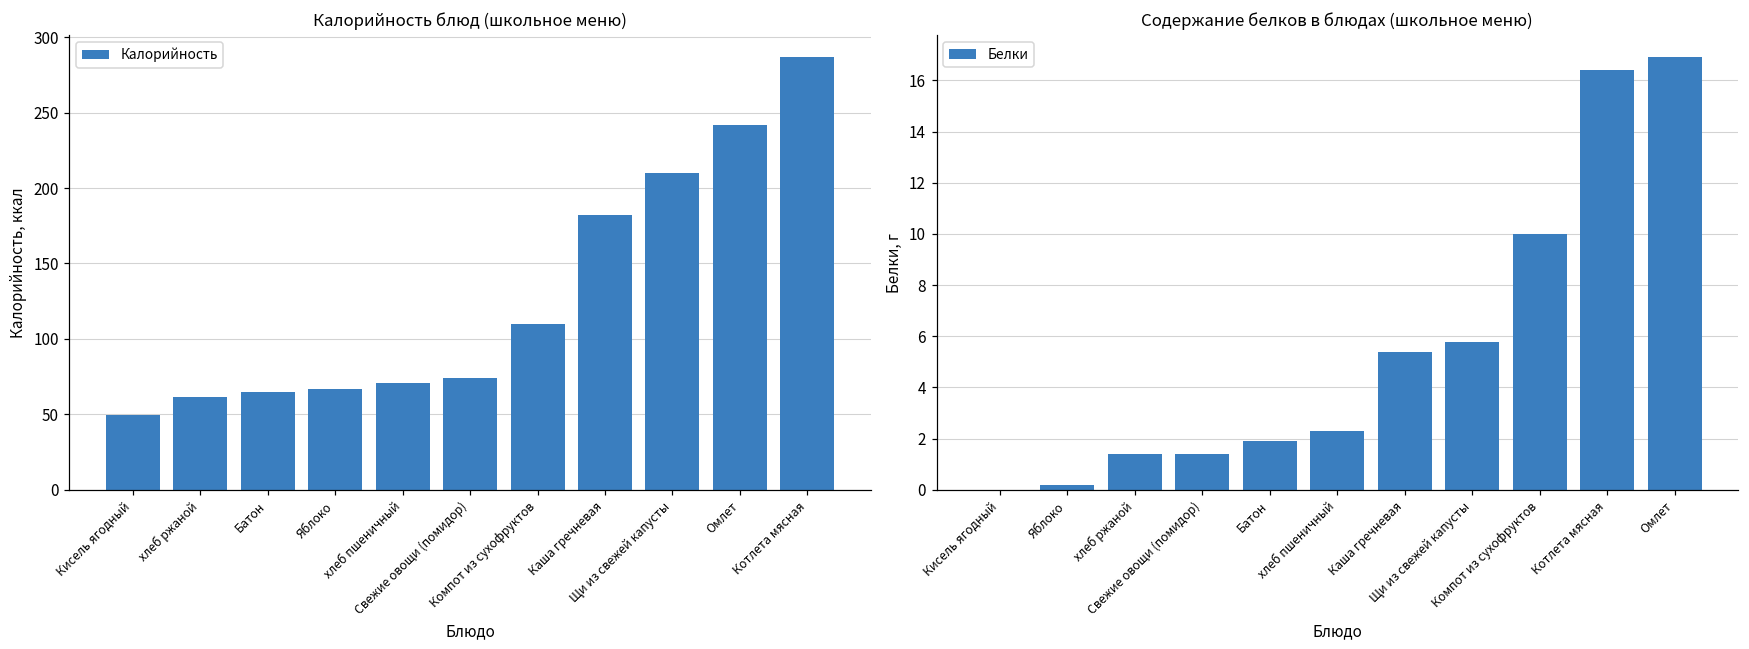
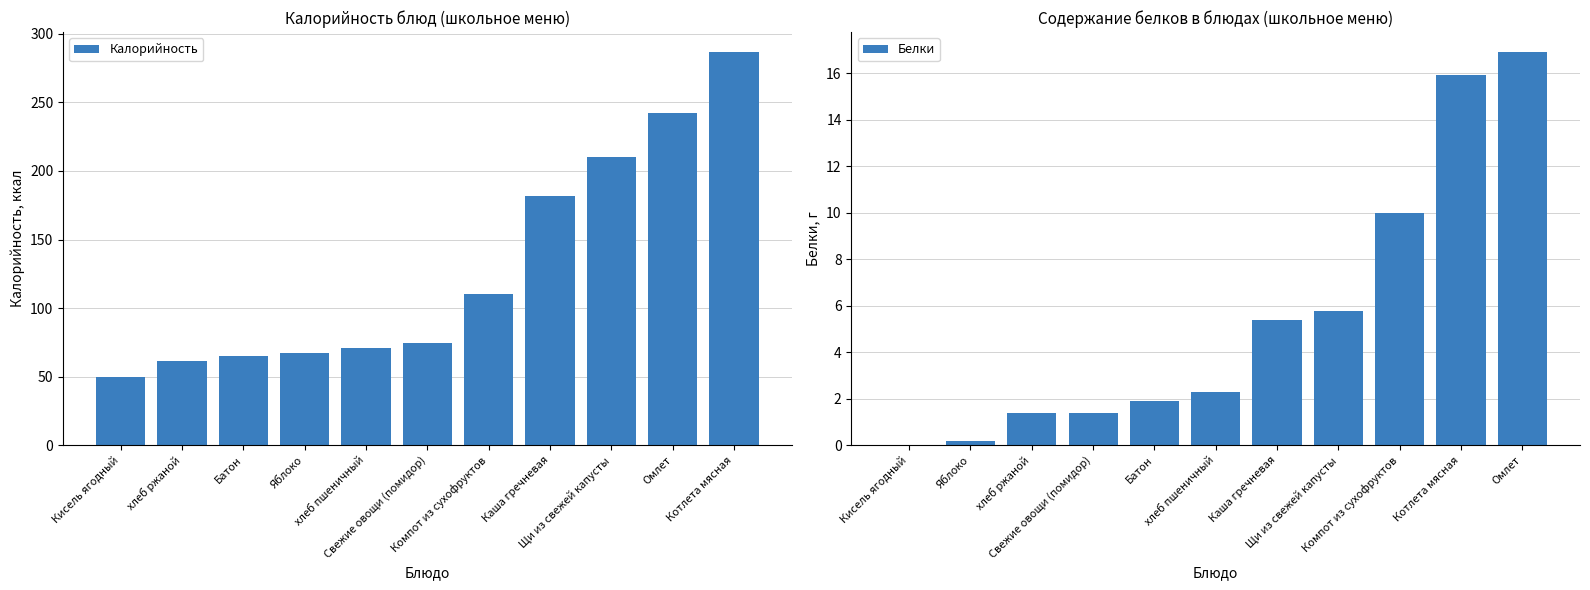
Содержание белков в блюдах (школьное меню), Котлета мясная: 16.4 -> 15.9
